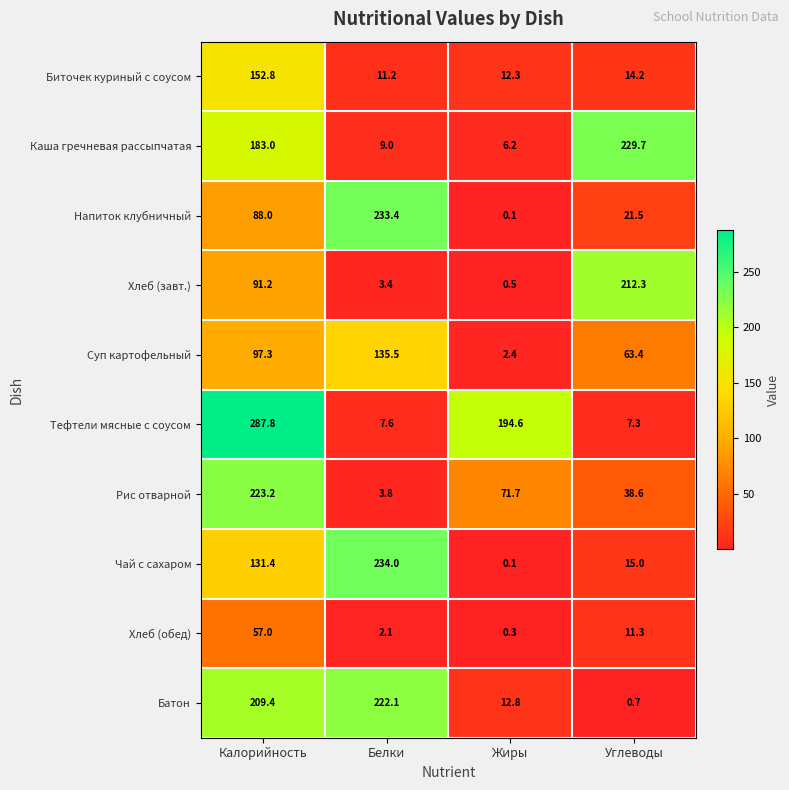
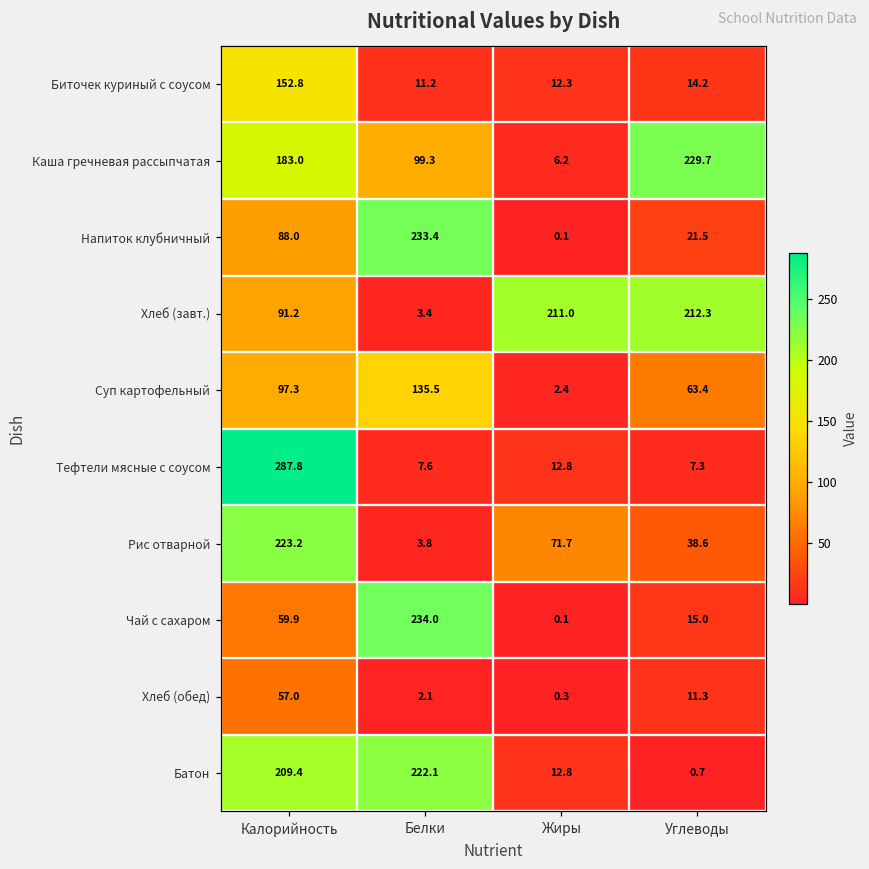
Каша гречневая рассыпчатая, Белки: 9.0 -> 99.3
Хлеб (завт.), Жиры: 0.5 -> 211.0
Тефтели мясные с соусом, Жиры: 194.6 -> 12.8
Чай с сахаром, Калорийность: 131.4 -> 59.9
